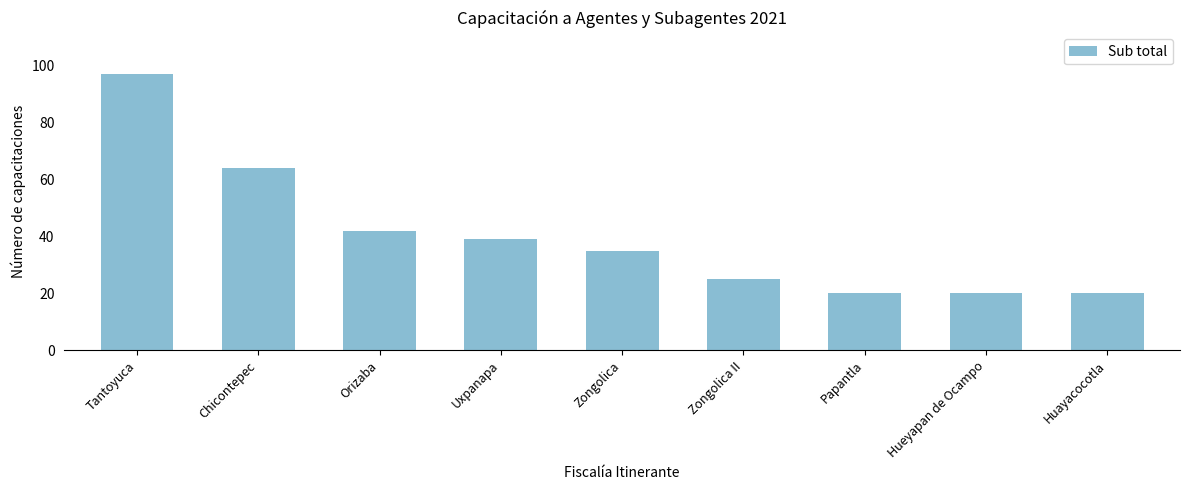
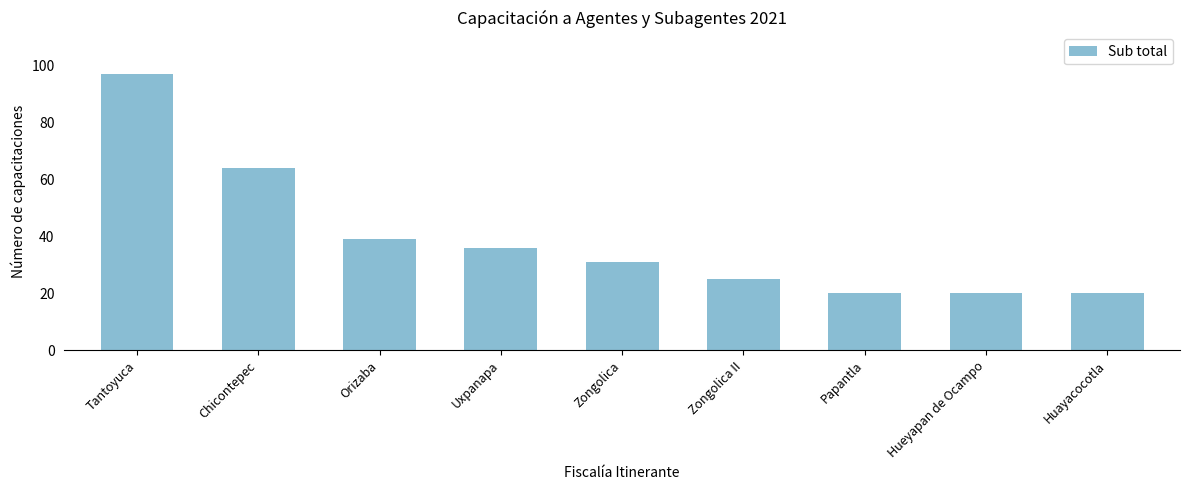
Orizaba: 42 -> 39
Uxpanapa: 39 -> 36
Zongolica: 35 -> 31
